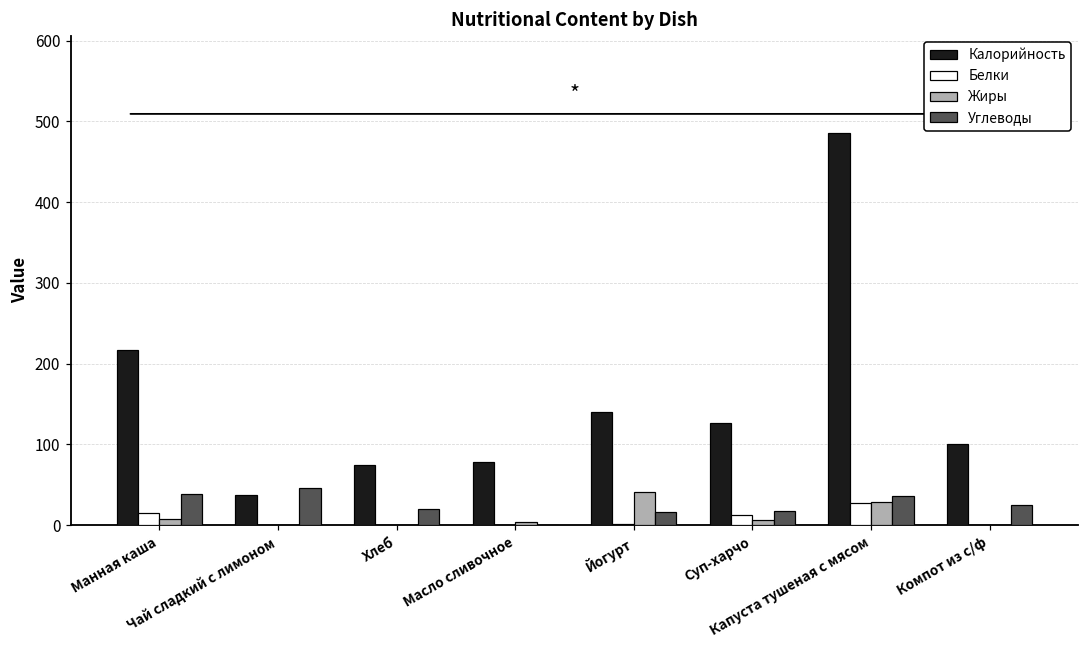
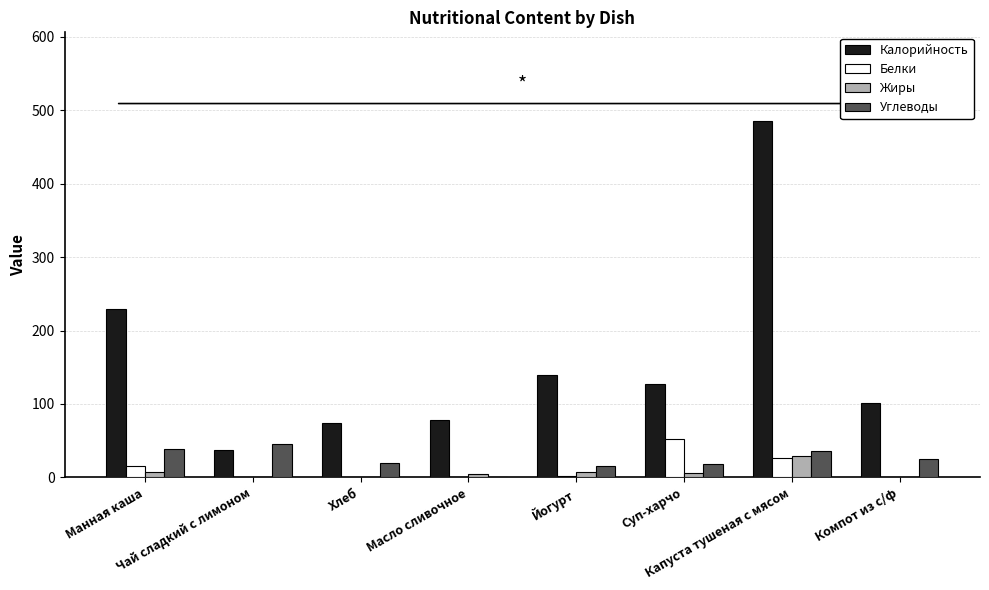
Калорийность, Манная каша: 220 -> 230
Жиры, Йогурт: 40 -> 10
Белки, Суп-харчо: 10 -> 50
